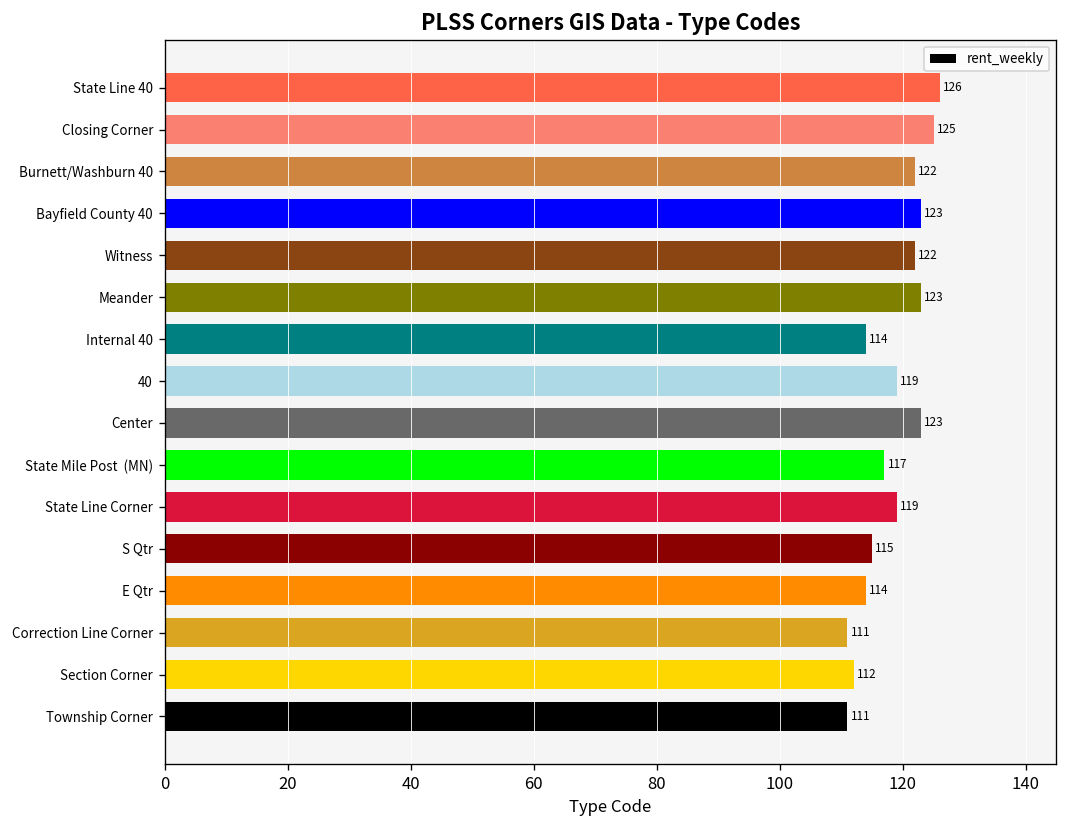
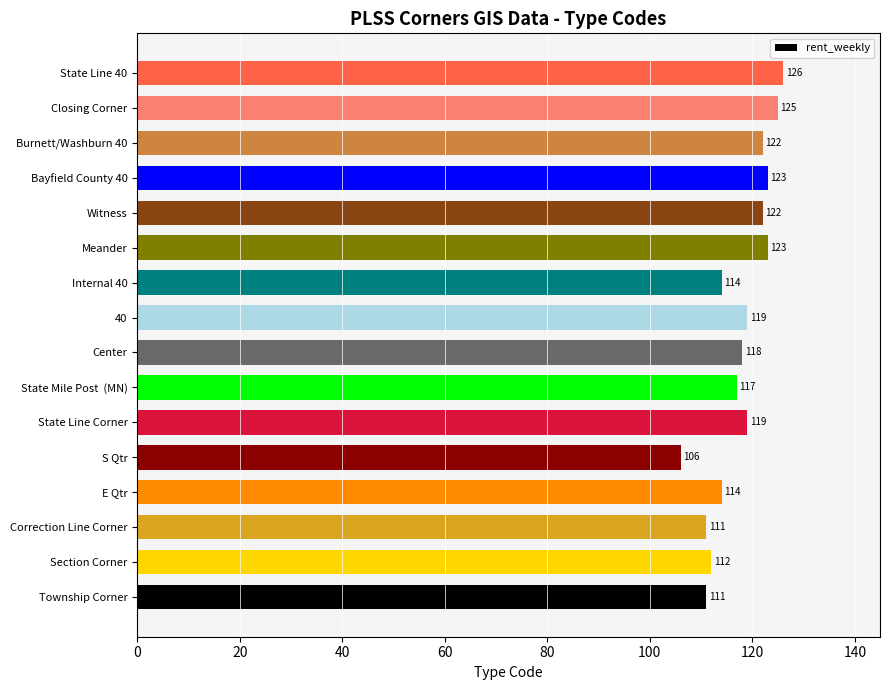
Center: 123 -> 118
S Qtr: 115 -> 106
